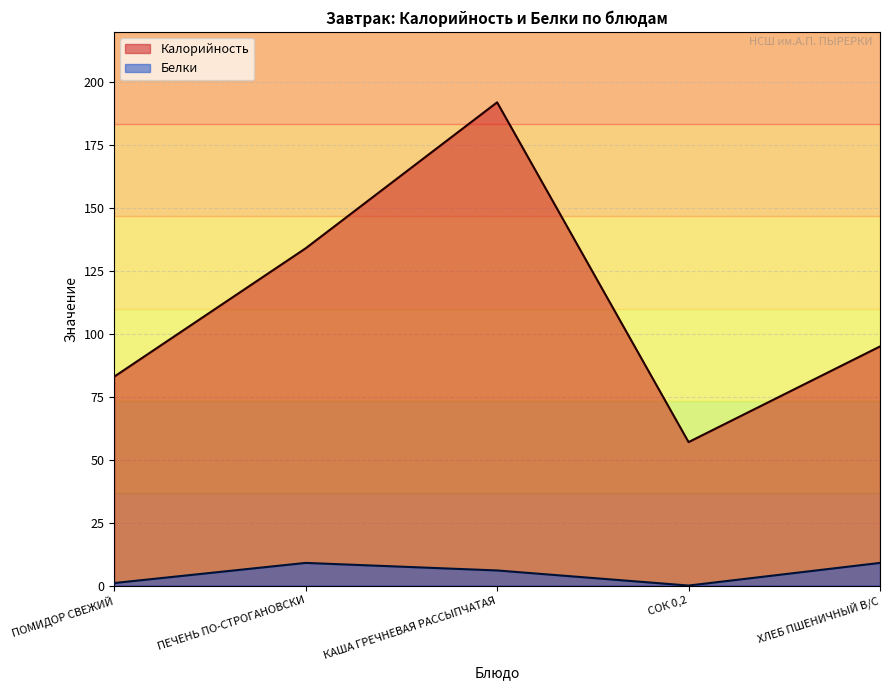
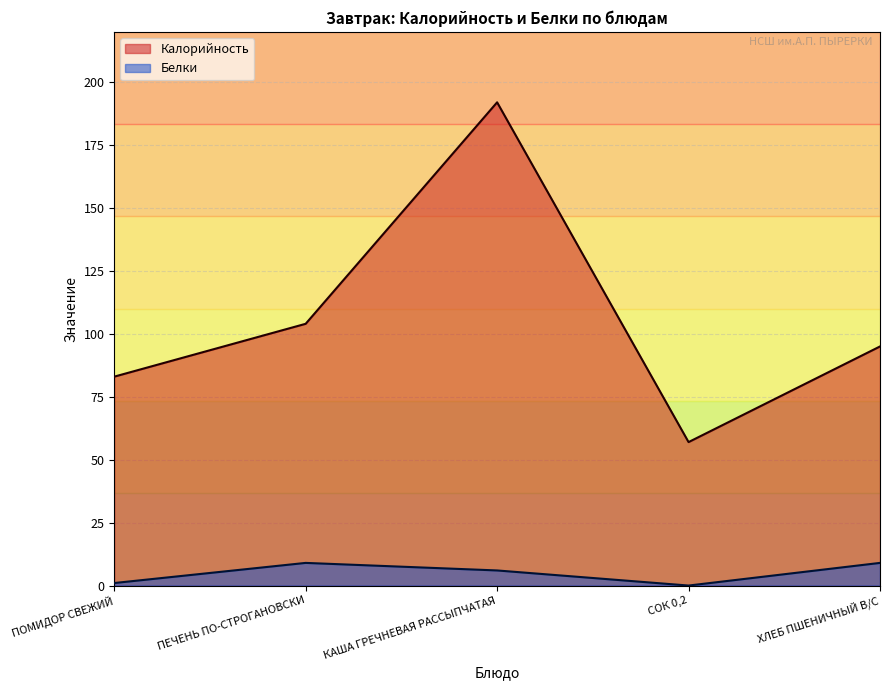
Калорийность, ПЕЧЕНЬ ПО-СТРОГАНОВСКИ: 134 -> 104
